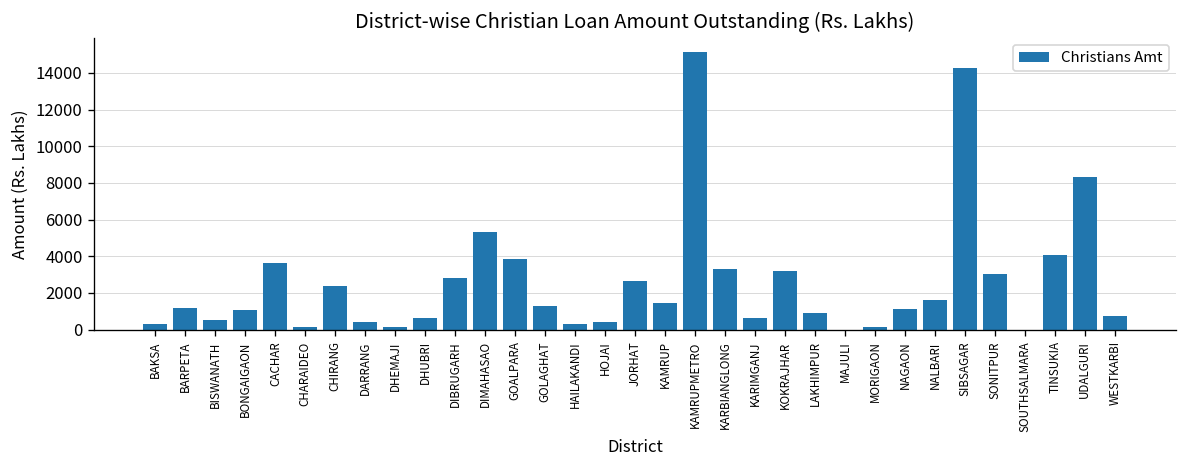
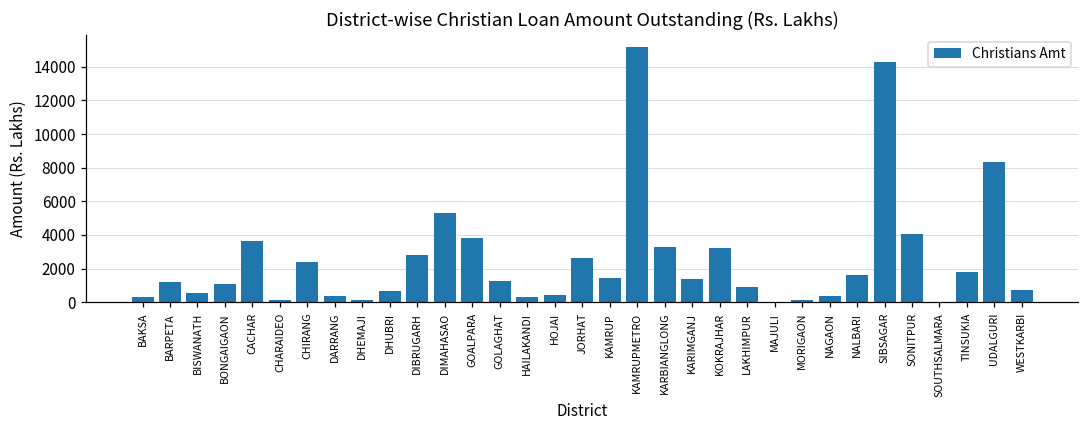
KARIMGANJ: 700 -> 1400
NAGAON: 1100 -> 400
SONITPUR: 3100 -> 4100
TINSUKIA: 4100 -> 1800
